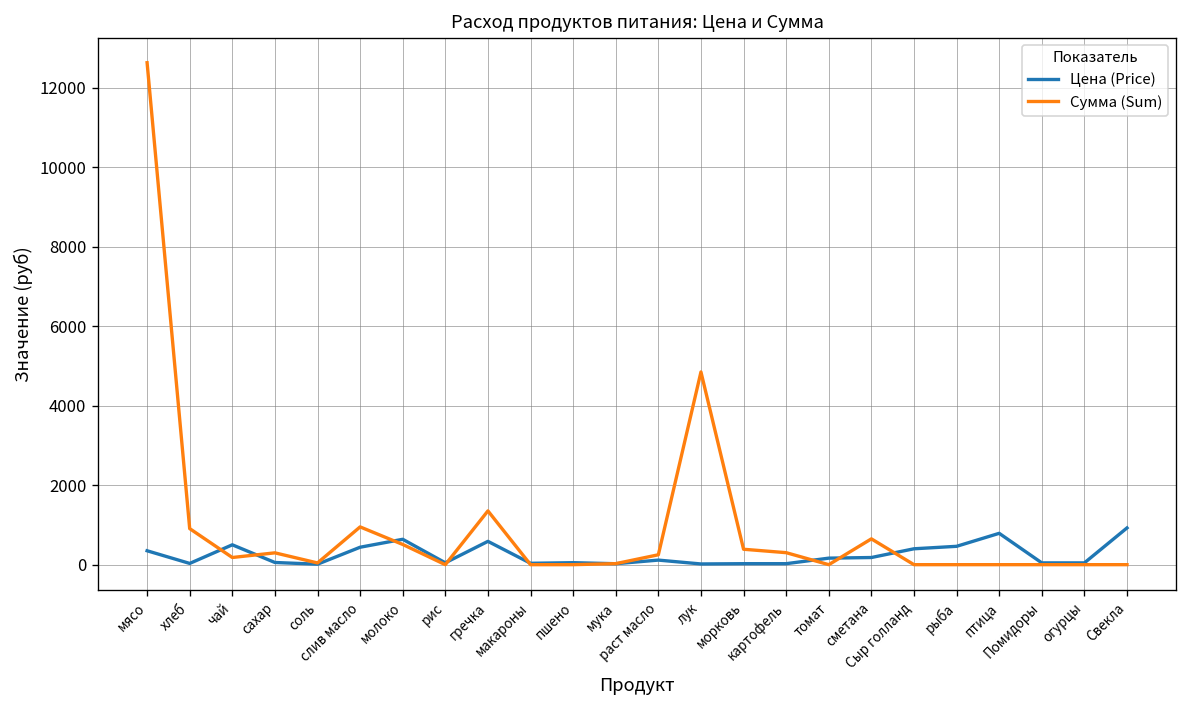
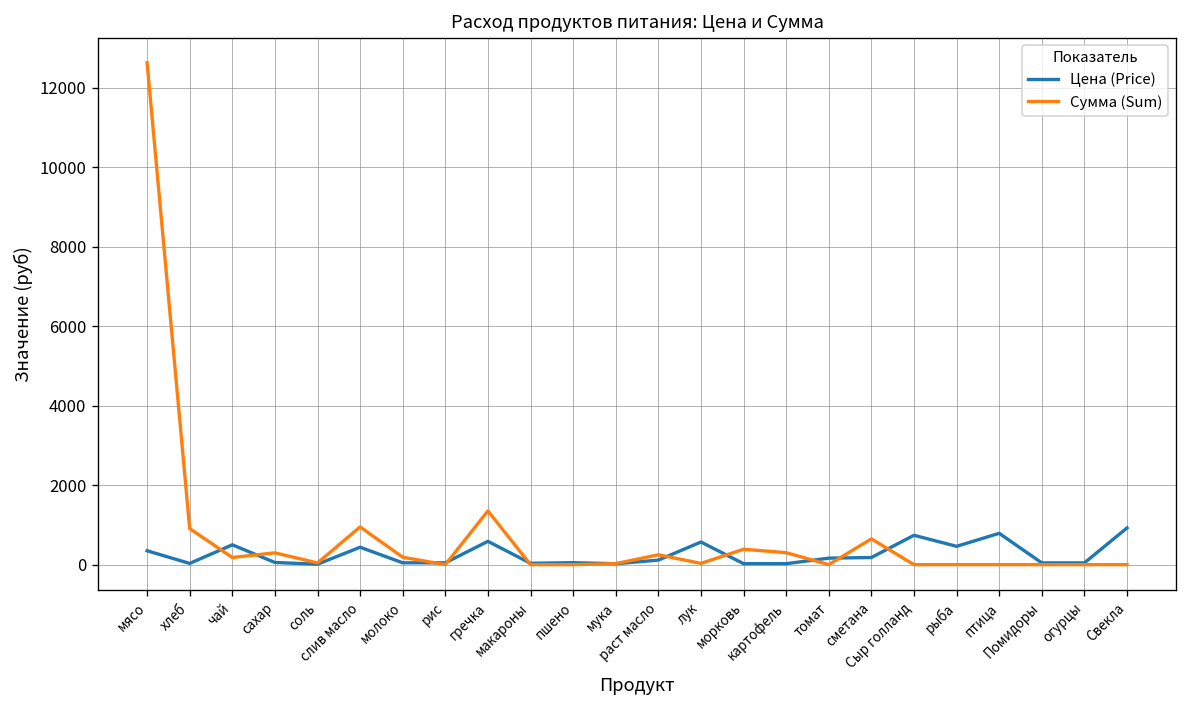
Цена (Price), молоко: 600 -> 0
Сумма (Sum), молоко: 500 -> 200
Цена (Price), лук: 0 -> 600
Сумма (Sum), лук: 4900 -> 0
Цена (Price), Сыр голланд: 400 -> 700
